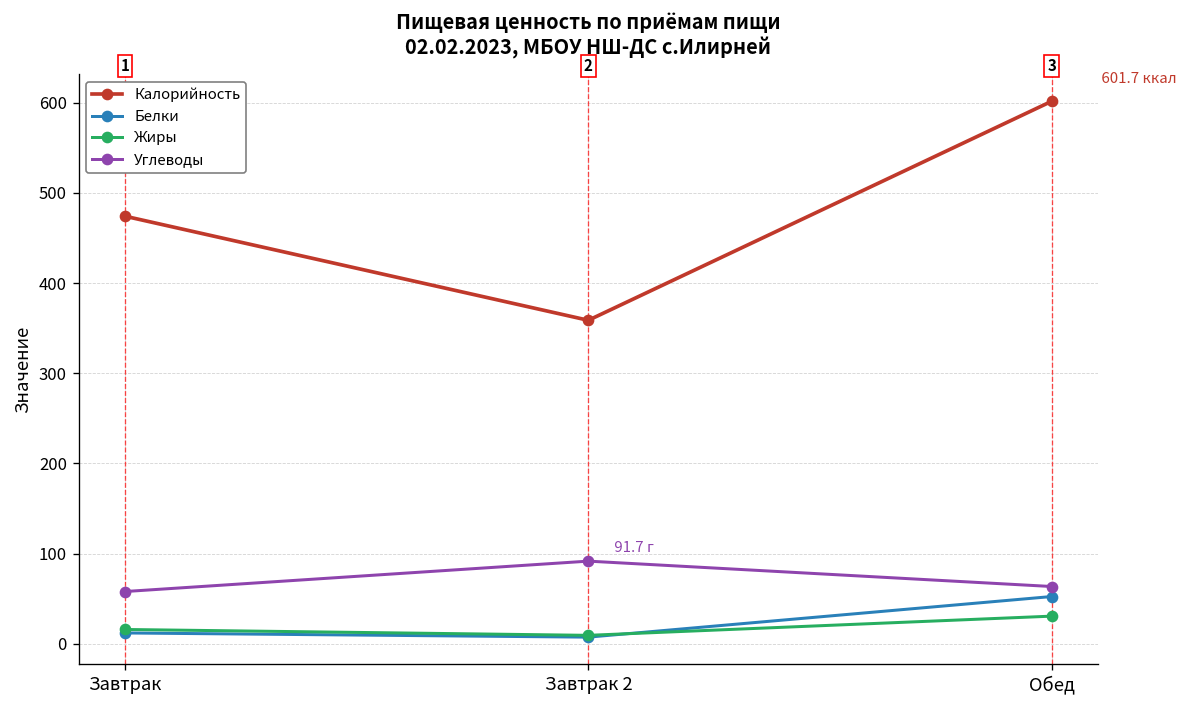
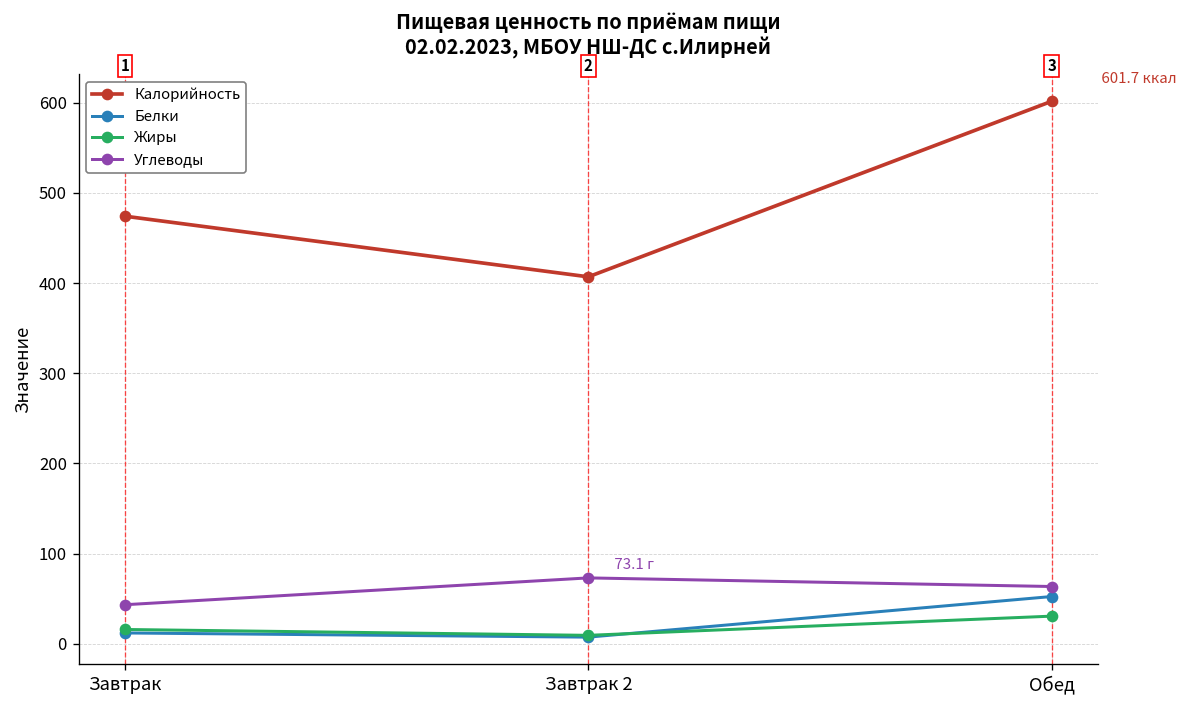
Углеводы, Завтрак: 60 -> 40
Калорийность, Завтрак 2: 360 -> 410
Углеводы, Завтрак 2: 91.7 -> 73.1
